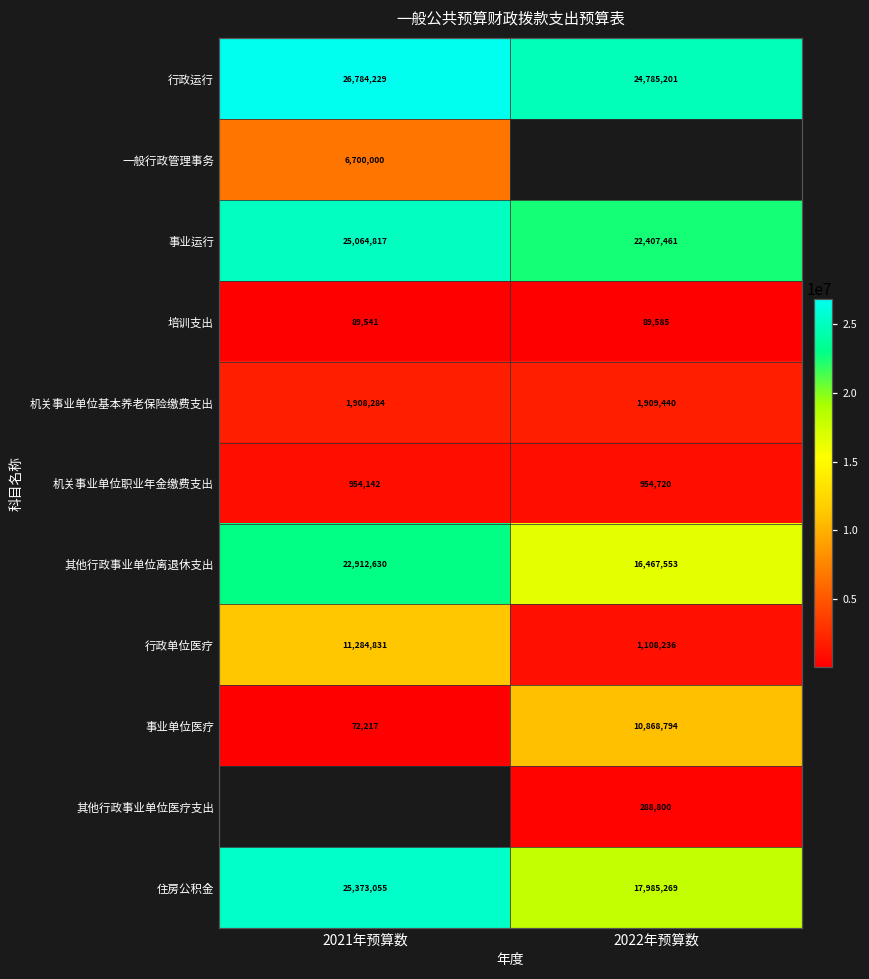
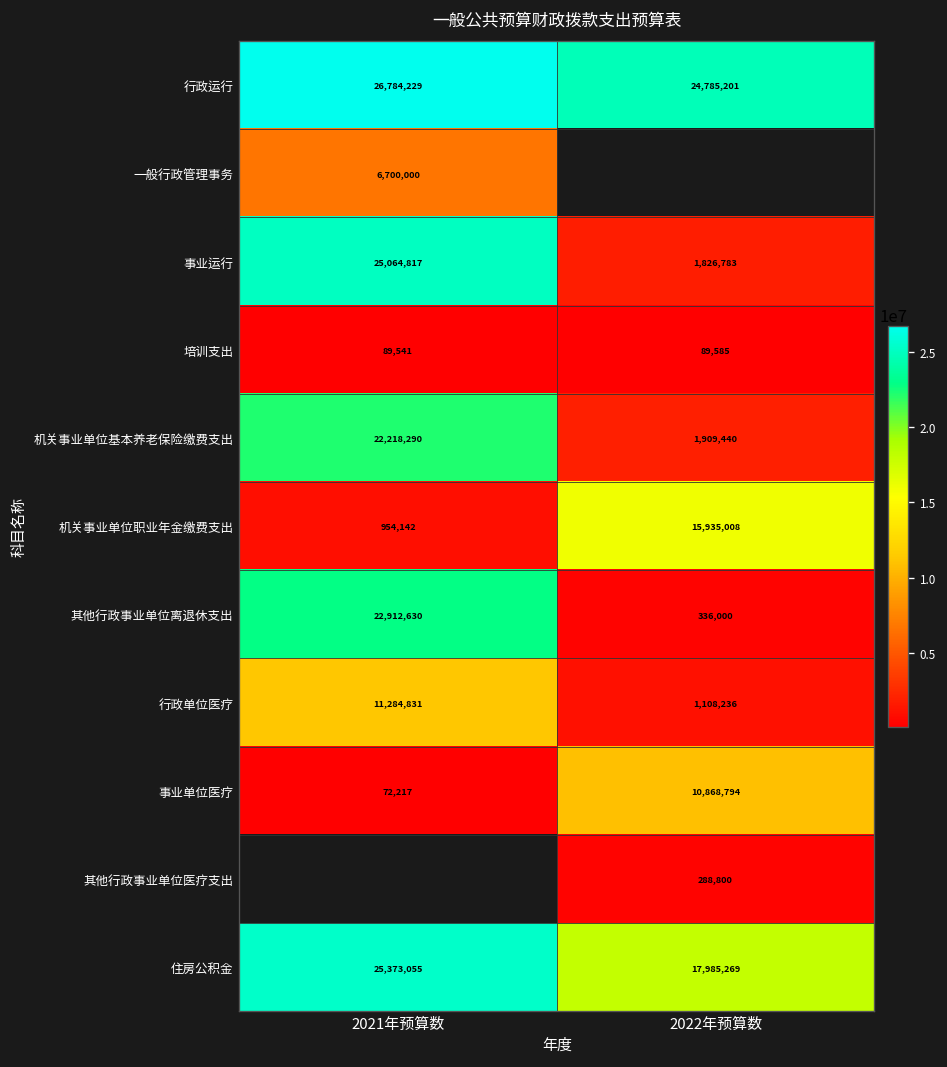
事业运行, 2022年预算数: 22,407,461 -> 1,826,783
机关事业单位基本养老保险缴费支出, 2021年预算数: 1,908,284 -> 22,218,290
机关事业单位职业年金缴费支出, 2022年预算数: 954,720 -> 15,935,008
其他行政事业单位离退休支出, 2022年预算数: 16,467,553 -> 336,000
